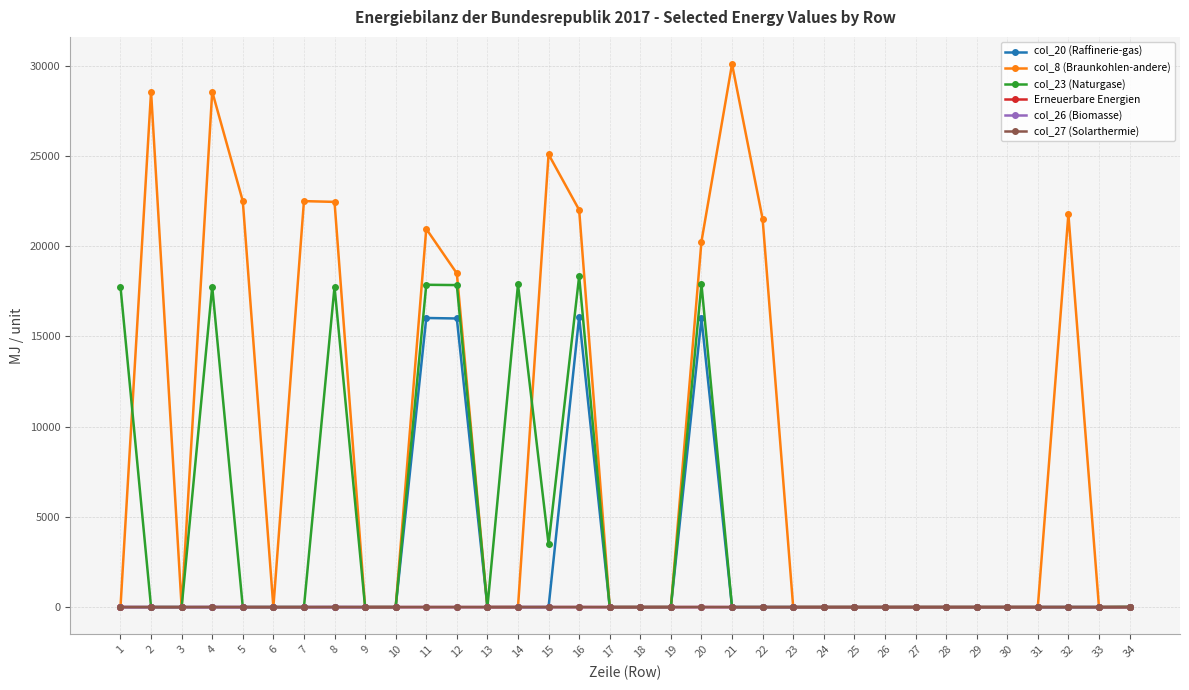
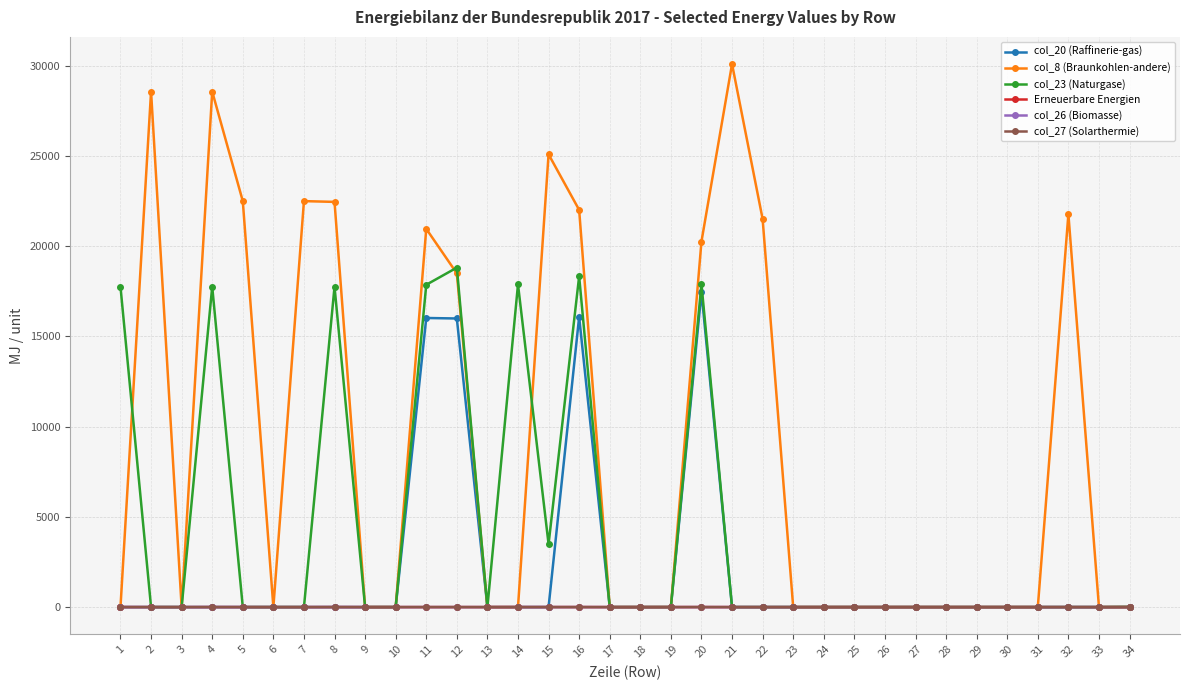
col_23 (Naturgase), 12: 17800 -> 18800
col_20 (Raffinerie-gas), 20: 16000 -> 17500
